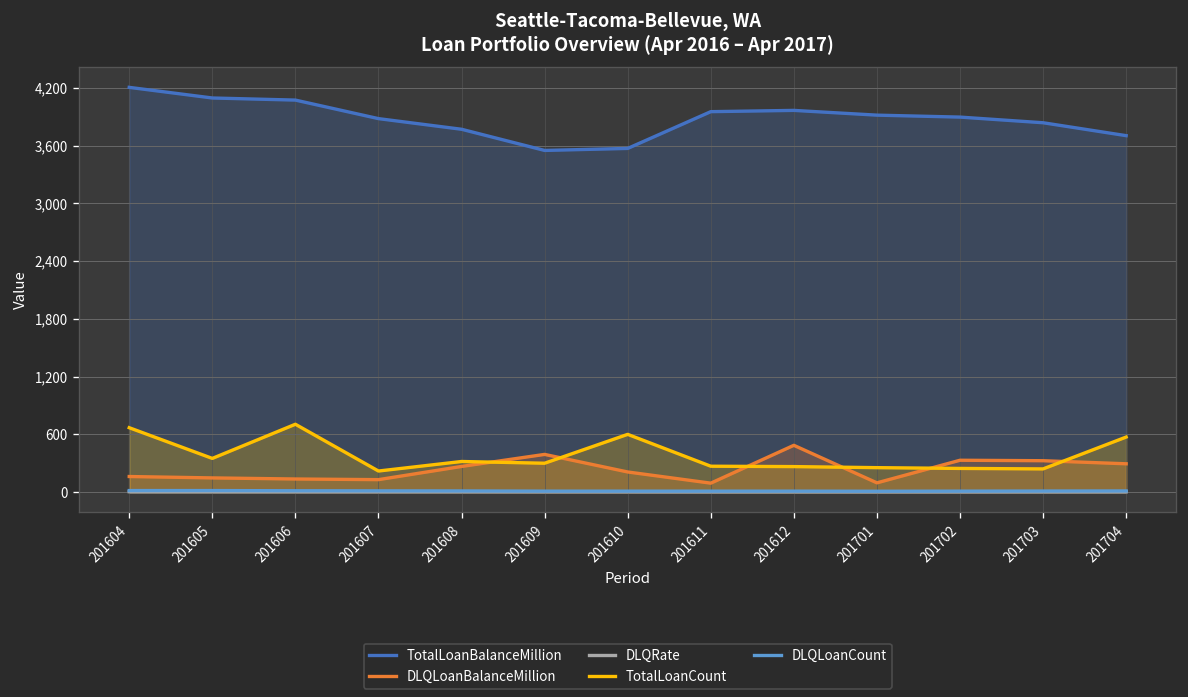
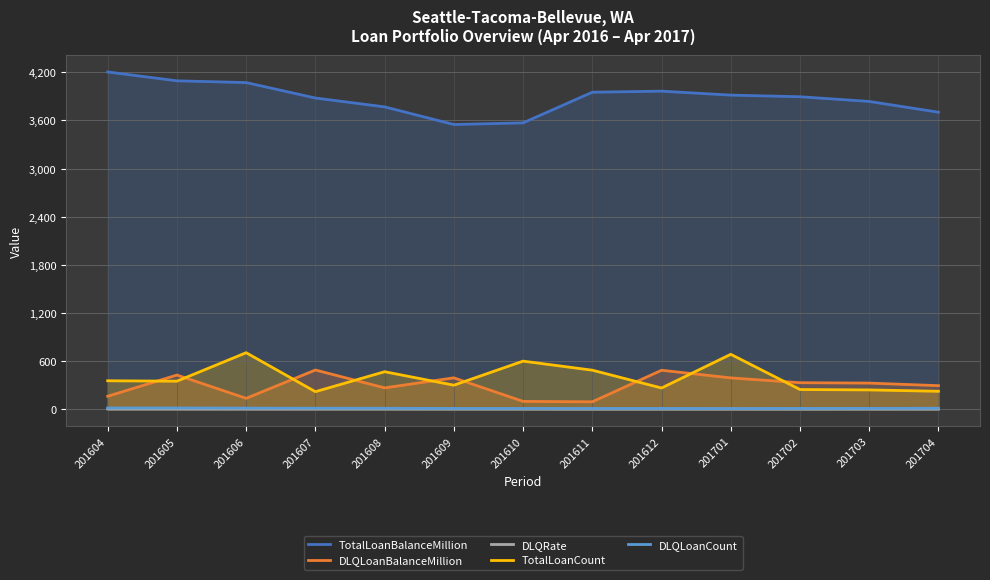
TotalLoanCount, 201604: 700 -> 400
DLQLoanBalanceMillion, 201605: 100 -> 400
DLQLoanBalanceMillion, 201607: 100 -> 500
TotalLoanCount, 201608: 300 -> 500
DLQLoanBalanceMillion, 201610: 200 -> 100
TotalLoanCount, 201611: 300 -> 500
DLQLoanBalanceMillion, 201701: 100 -> 400
TotalLoanCount, 201701: 300 -> 700
TotalLoanCount, 201704: 600 -> 200
